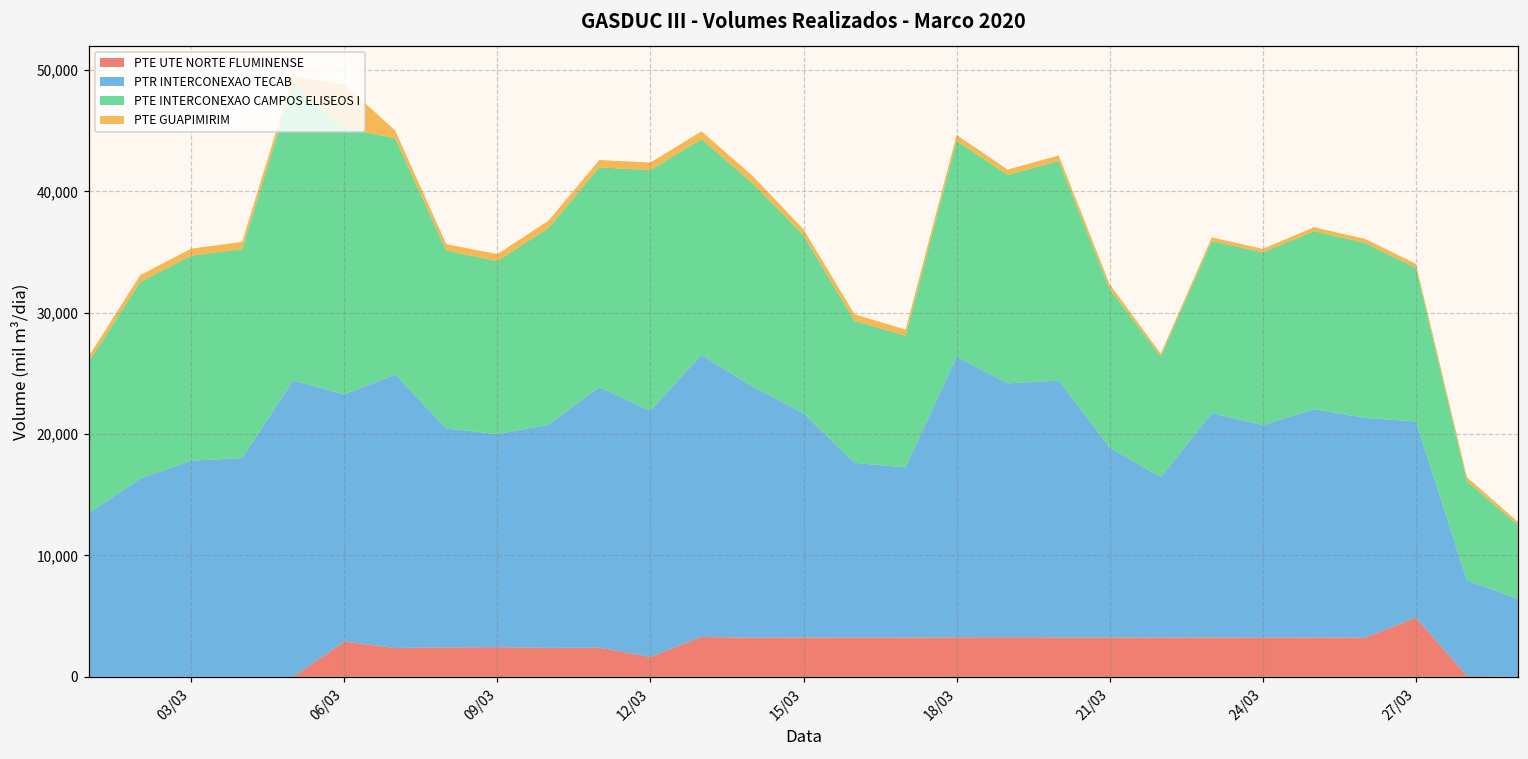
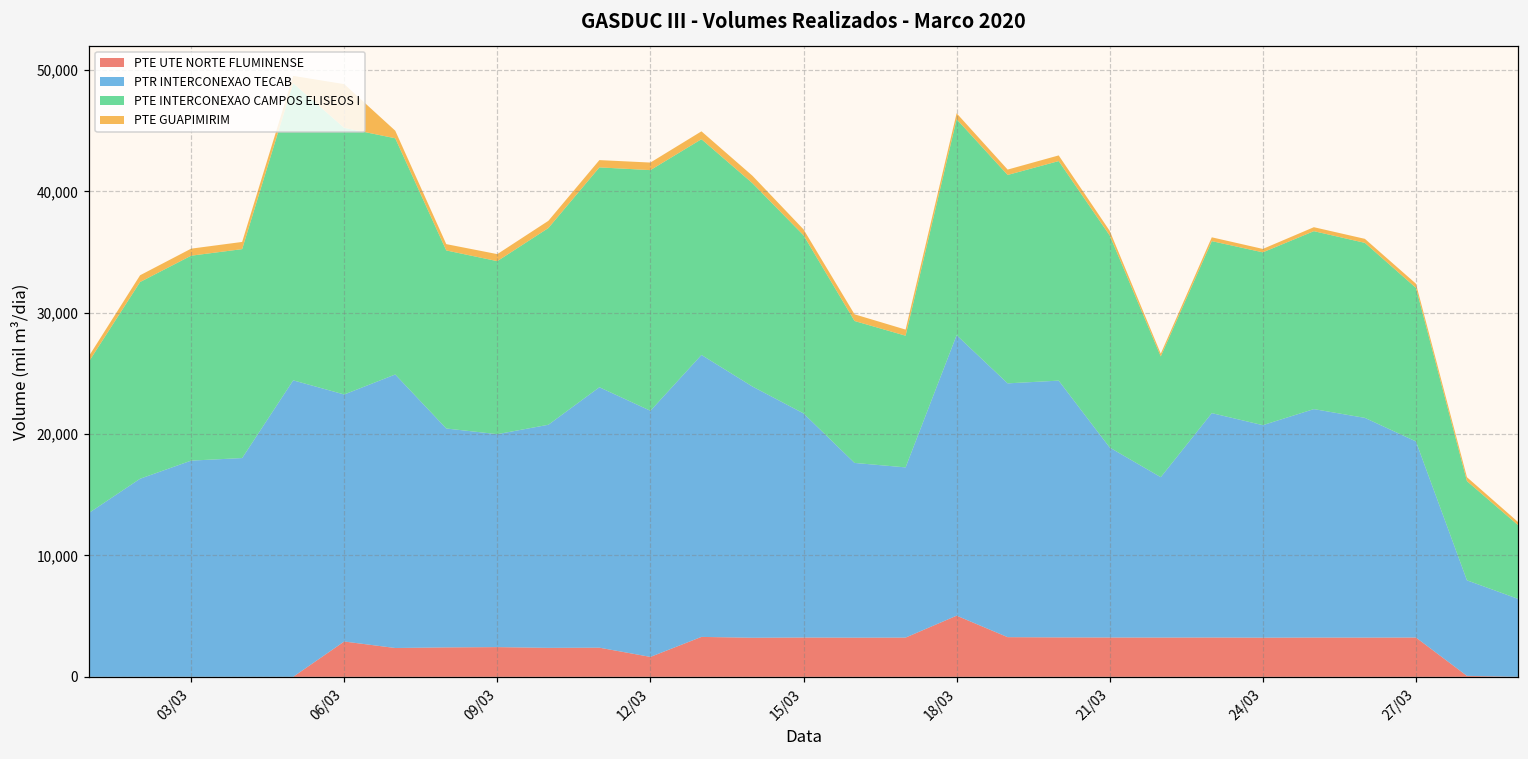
PTE UTE NORTE FLUMINENSE, 18/03: 3,200 -> 5,000
PTE INTERCONEXAO CAMPOS ELISEOS I, 21/03: 13,100 -> 17,500
PTE UTE NORTE FLUMINENSE, 27/03: 4,900 -> 3,200
